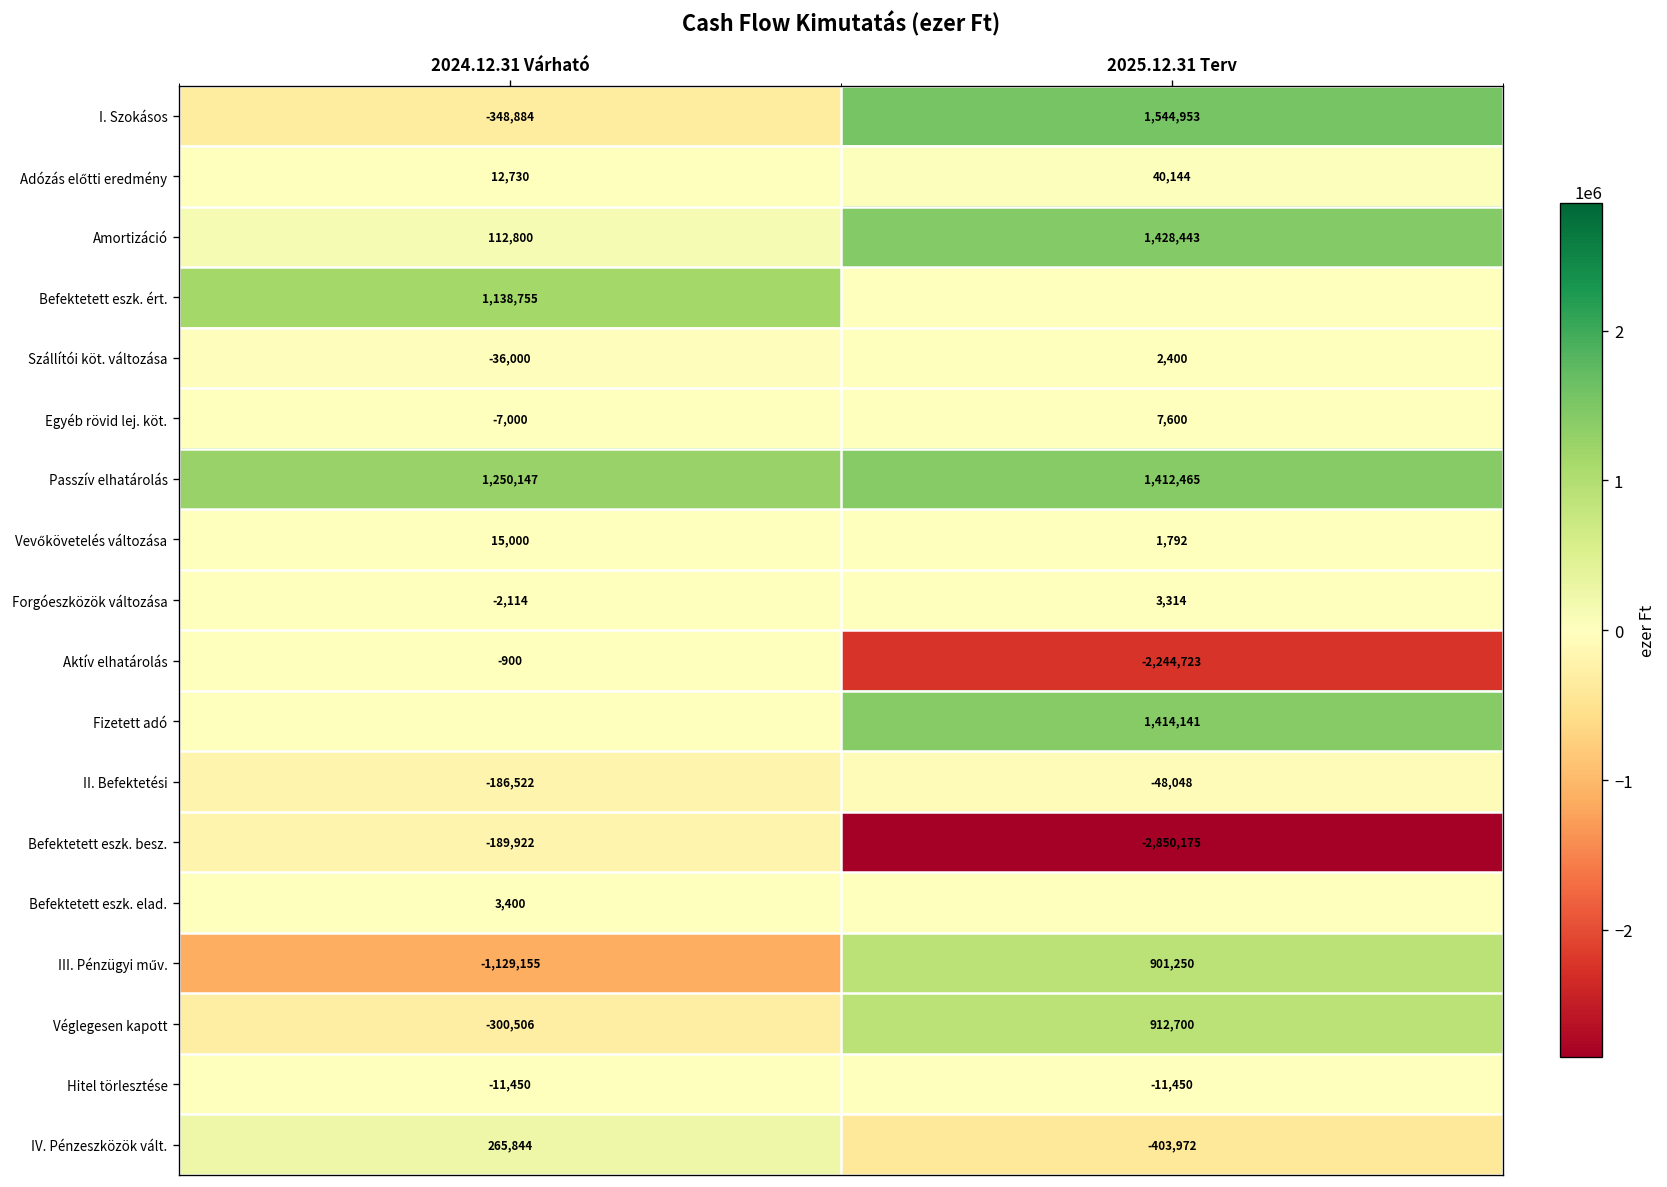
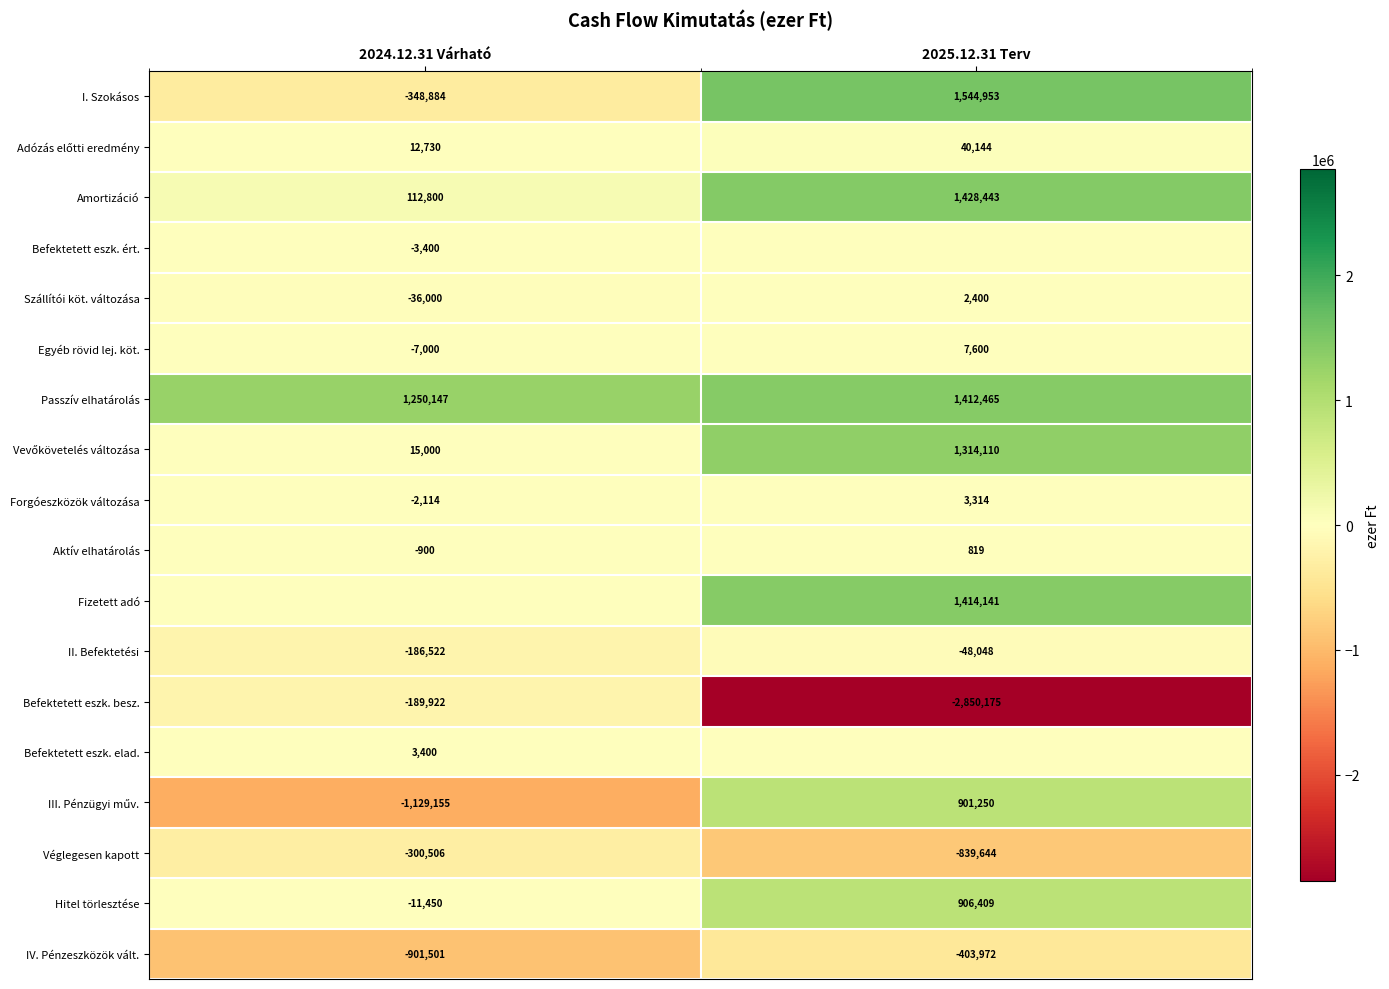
Befektetett eszk. ért., 2024.12.31 Várható: 1,138,755 -> -3,400
Vevőkövetelés változása, 2025.12.31 Terv: 1,792 -> 1,314,110
Aktív elhatárolás, 2025.12.31 Terv: -2,244,723 -> 819
Véglegesen kapott, 2025.12.31 Terv: 912,700 -> -839,644
Hitel törlesztése, 2025.12.31 Terv: -11,450 -> 906,409
IV. Pénzeszközök vált., 2024.12.31 Várható: 265,844 -> -901,501
